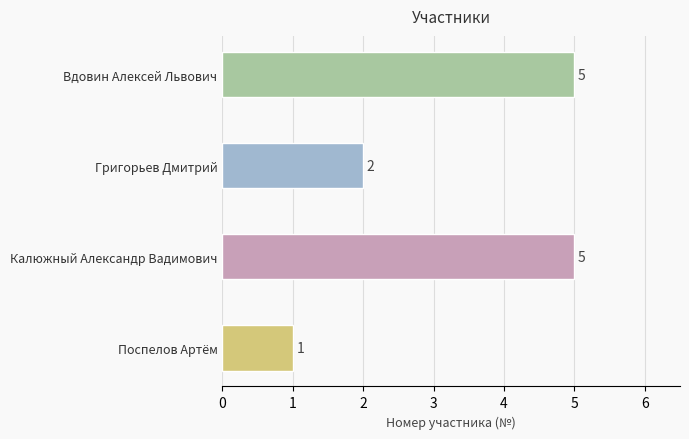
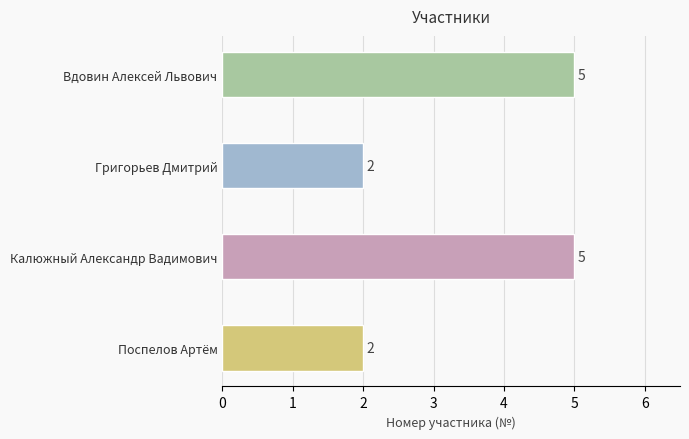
Поспелов Артём: 1 -> 2
